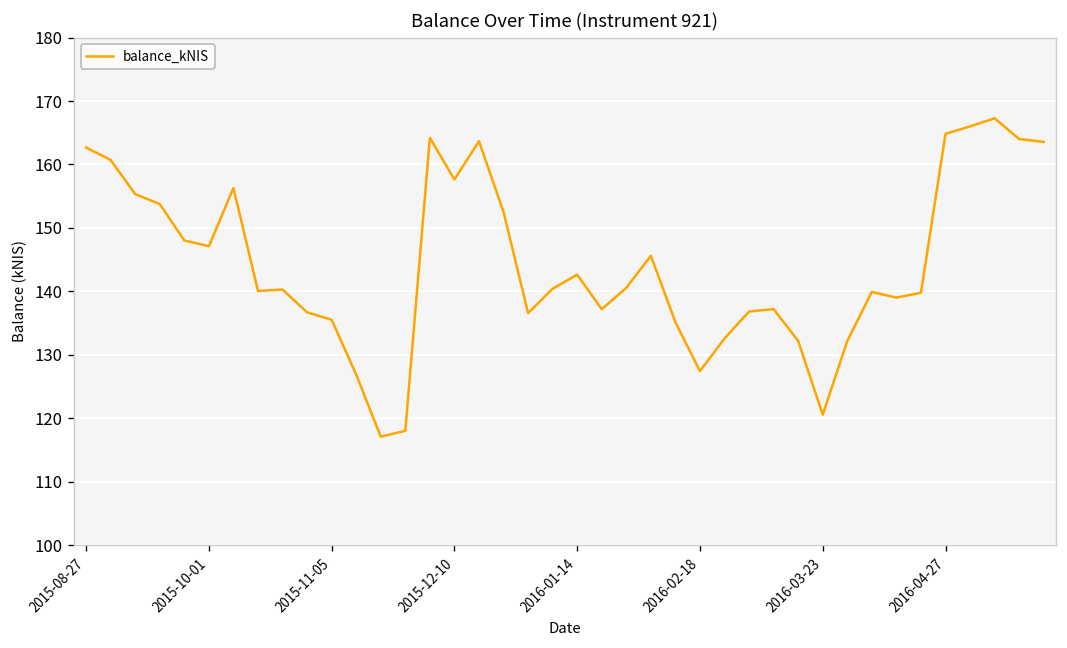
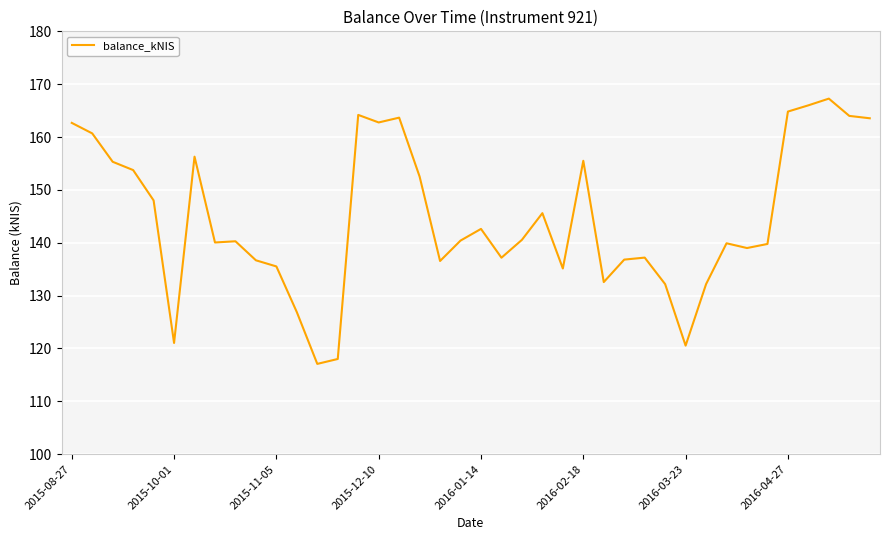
2015-10-01: 147 -> 121
2015-12-10: 158 -> 163
2016-02-18: 127 -> 156
